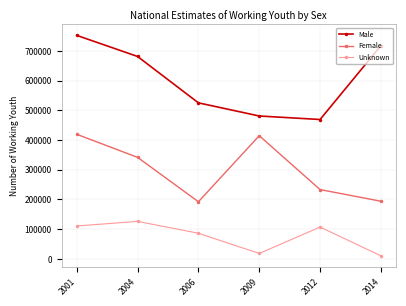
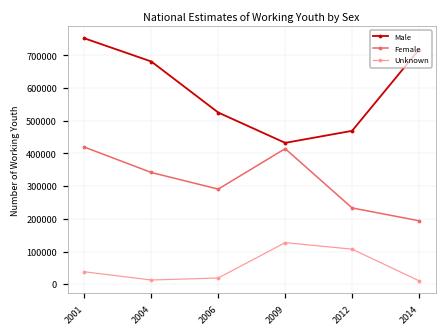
Unknown, 2001: 110000 -> 40000
Unknown, 2004: 130000 -> 10000
Female, 2006: 190000 -> 290000
Unknown, 2006: 90000 -> 20000
Male, 2009: 480000 -> 430000
Unknown, 2009: 20000 -> 130000
